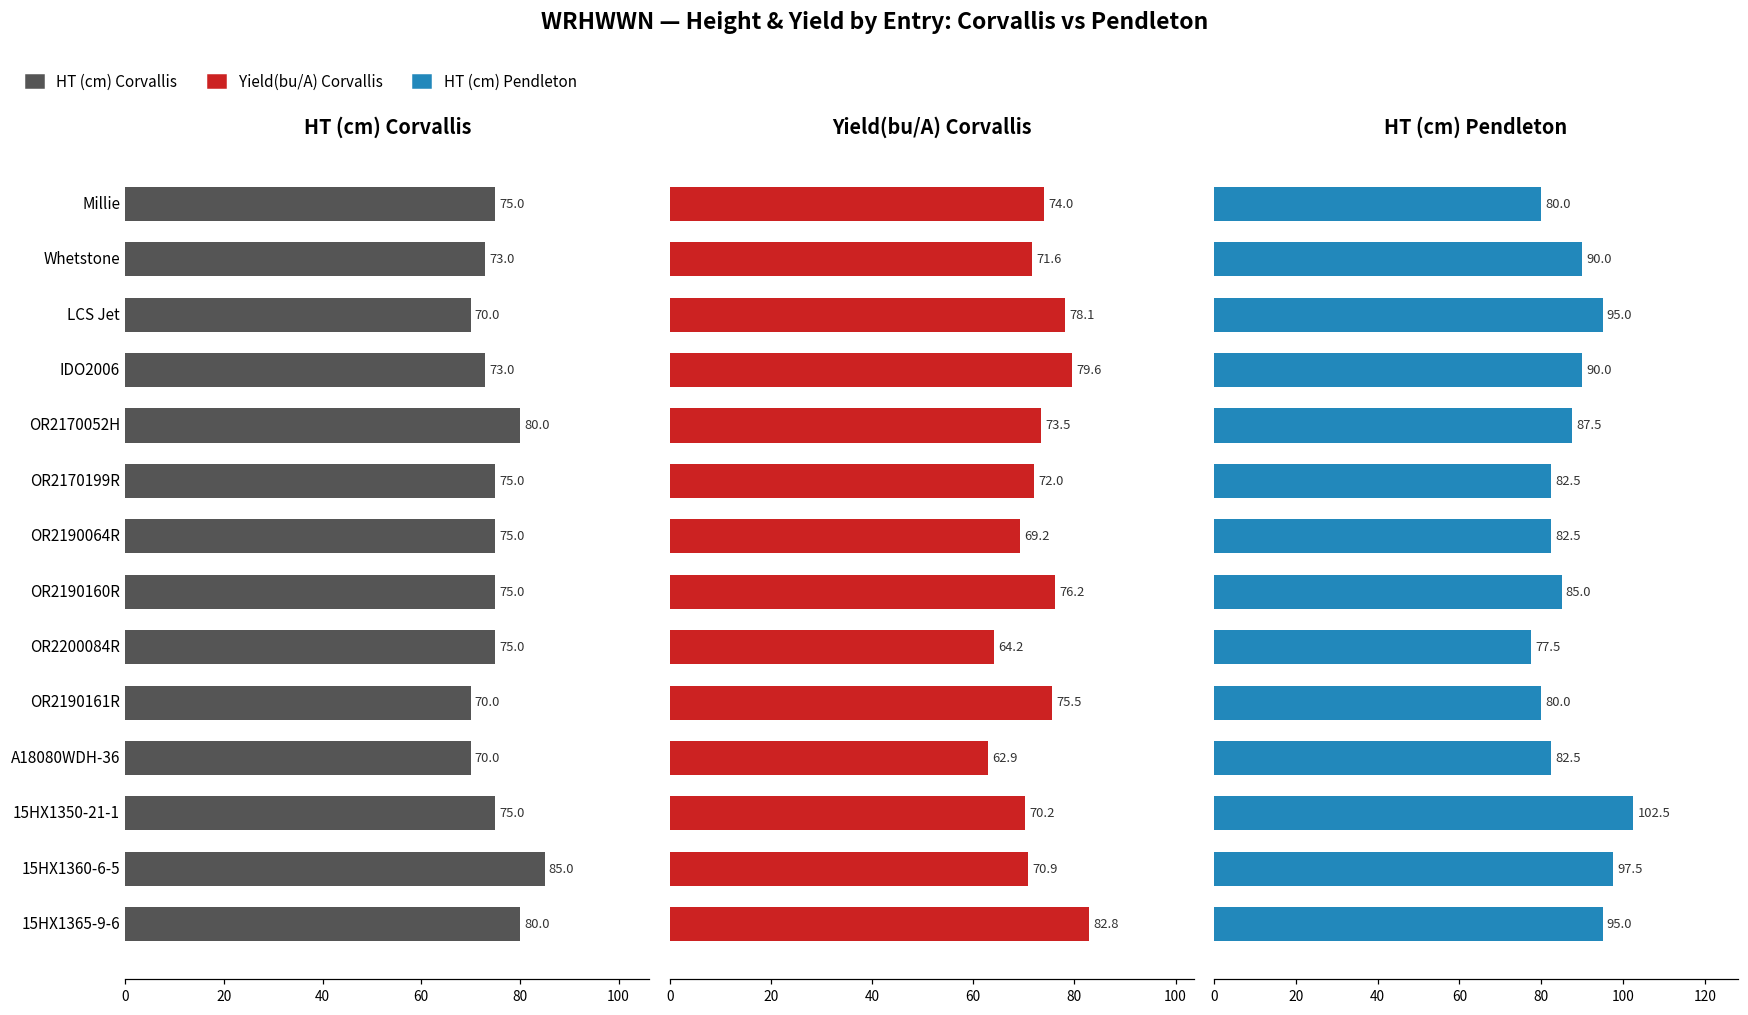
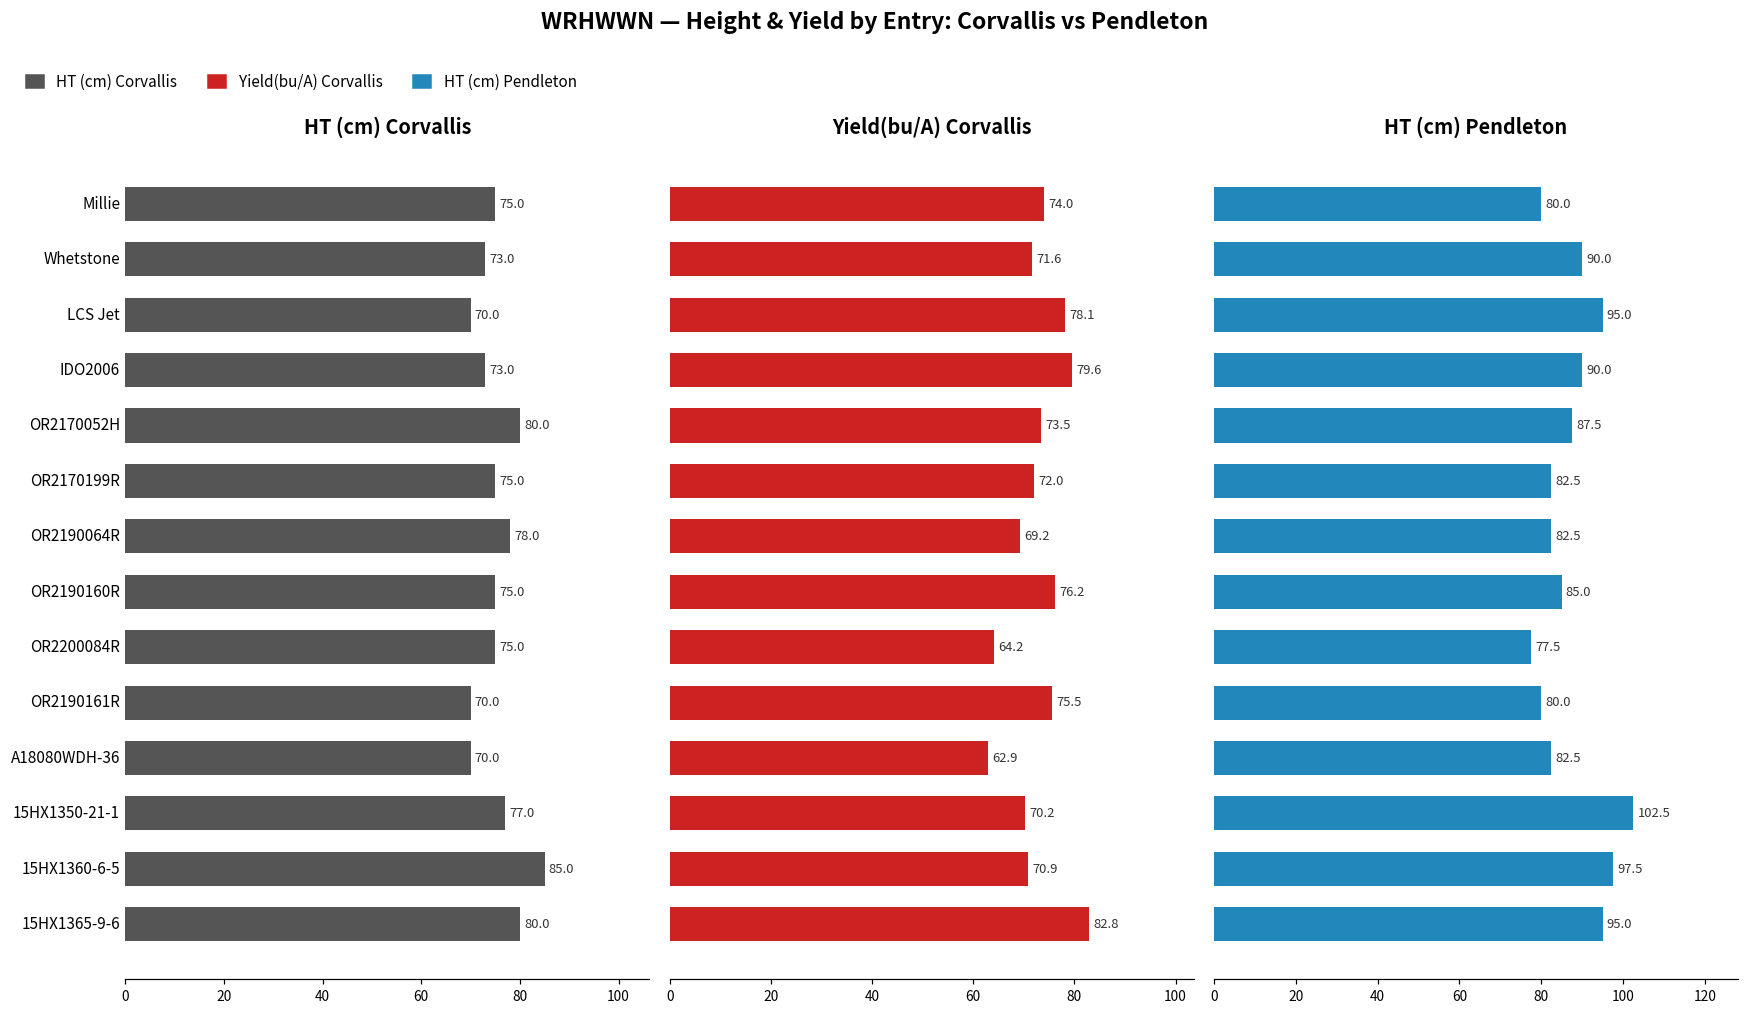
HT (cm) Corvallis, OR2190064R: 75.0 -> 78.0
HT (cm) Corvallis, 15HX1350-21-1: 75.0 -> 77.0
